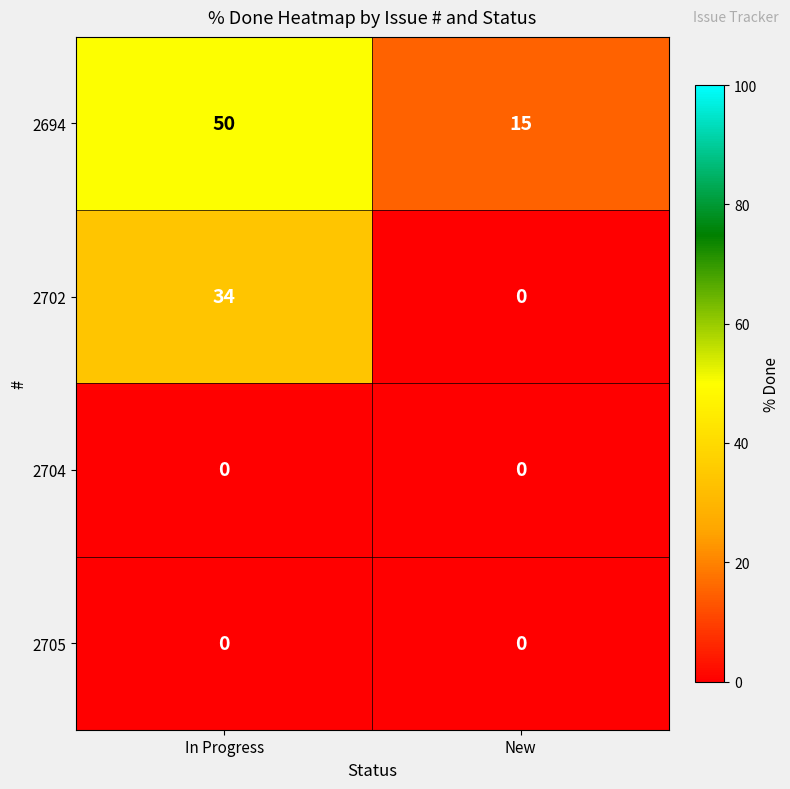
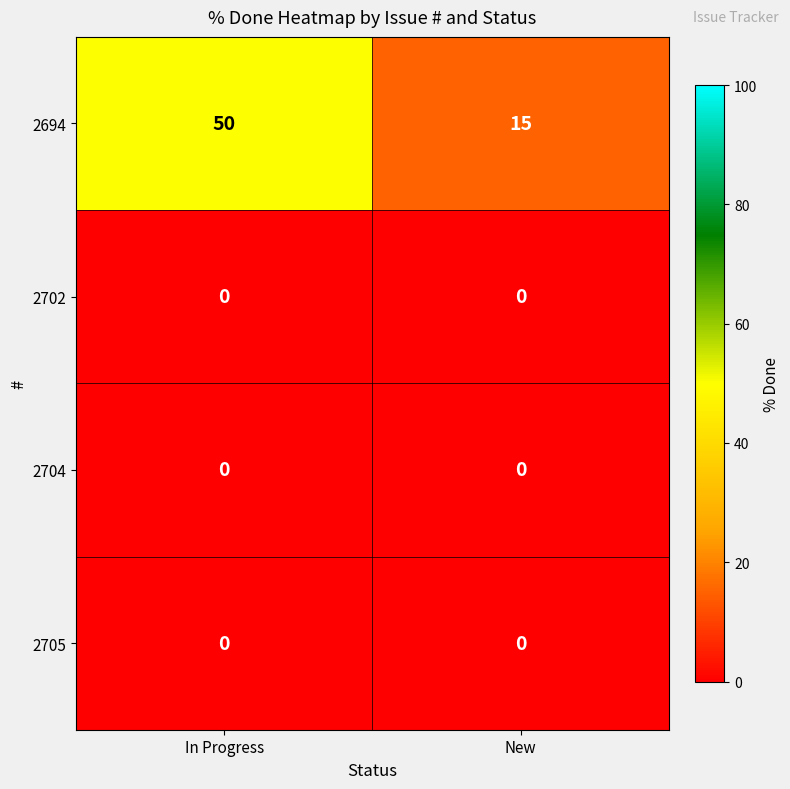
2702, In Progress: 34 -> 0
